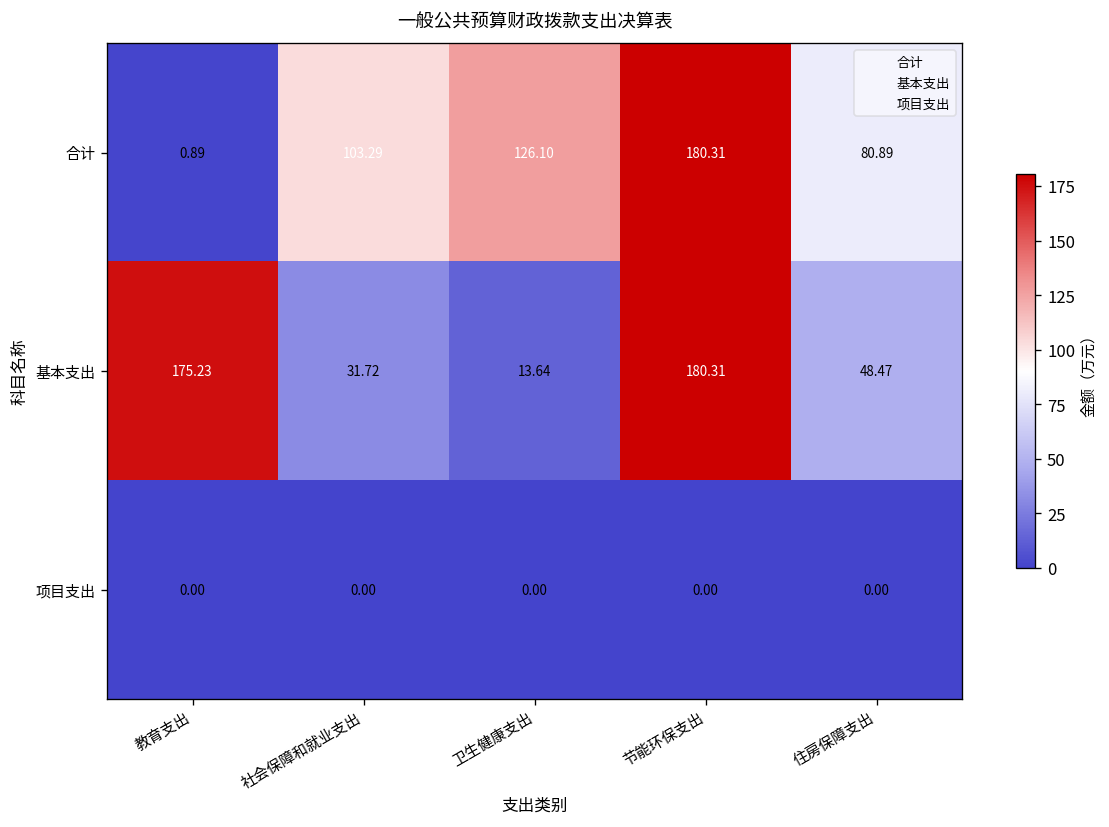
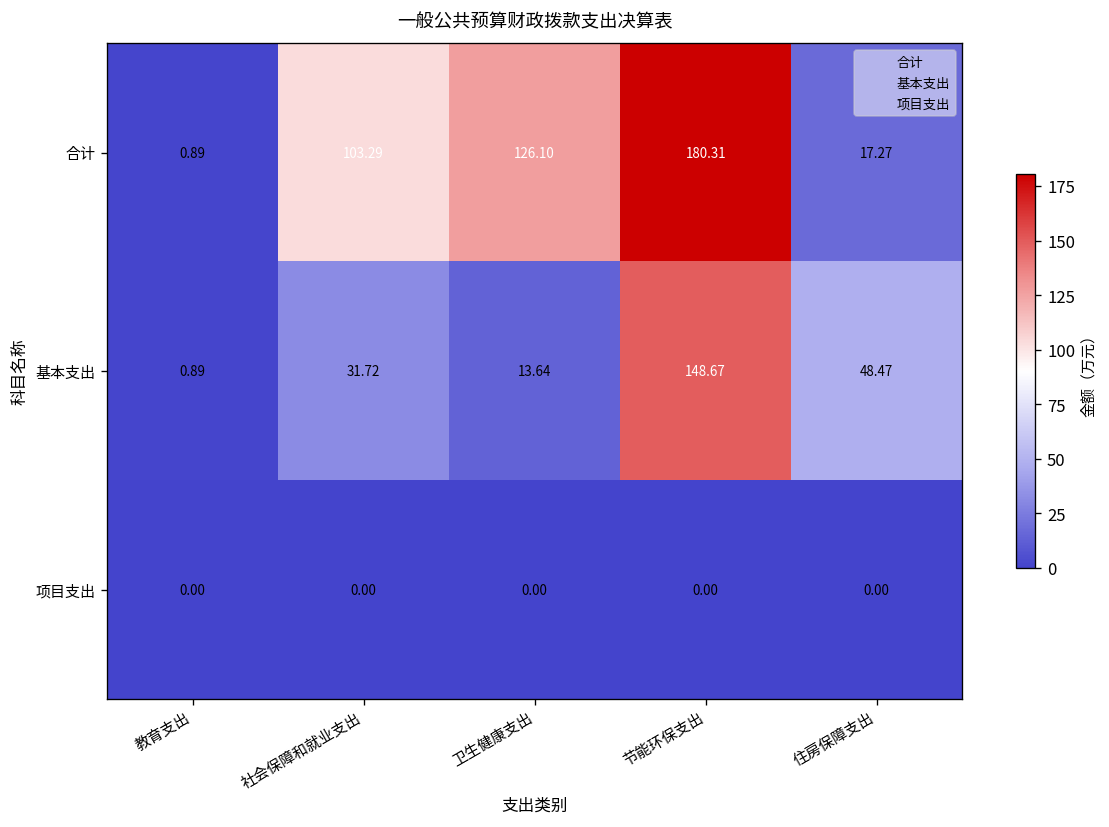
合计, 住房保障支出: 80.89 -> 17.27
基本支出, 教育支出: 175.23 -> 0.89
基本支出, 节能环保支出: 180.31 -> 148.67
